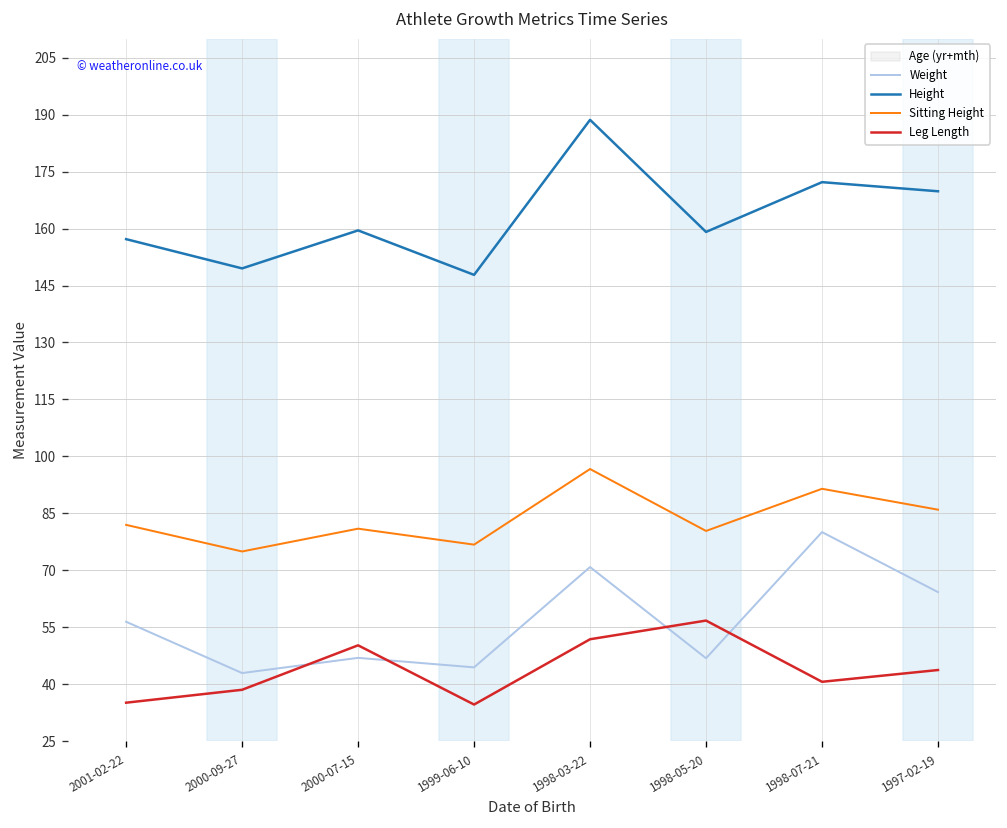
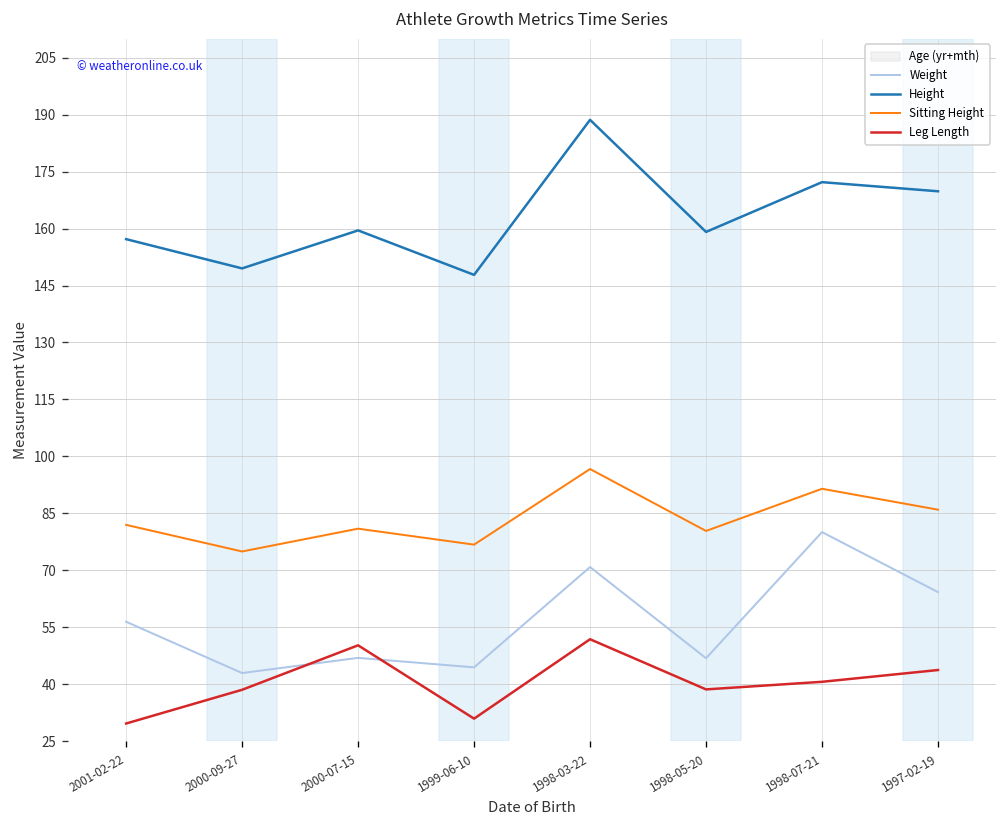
Leg Length, 2001-02-22: 35 -> 30
Leg Length, 1999-06-10: 35 -> 31
Leg Length, 1998-05-20: 57 -> 39
